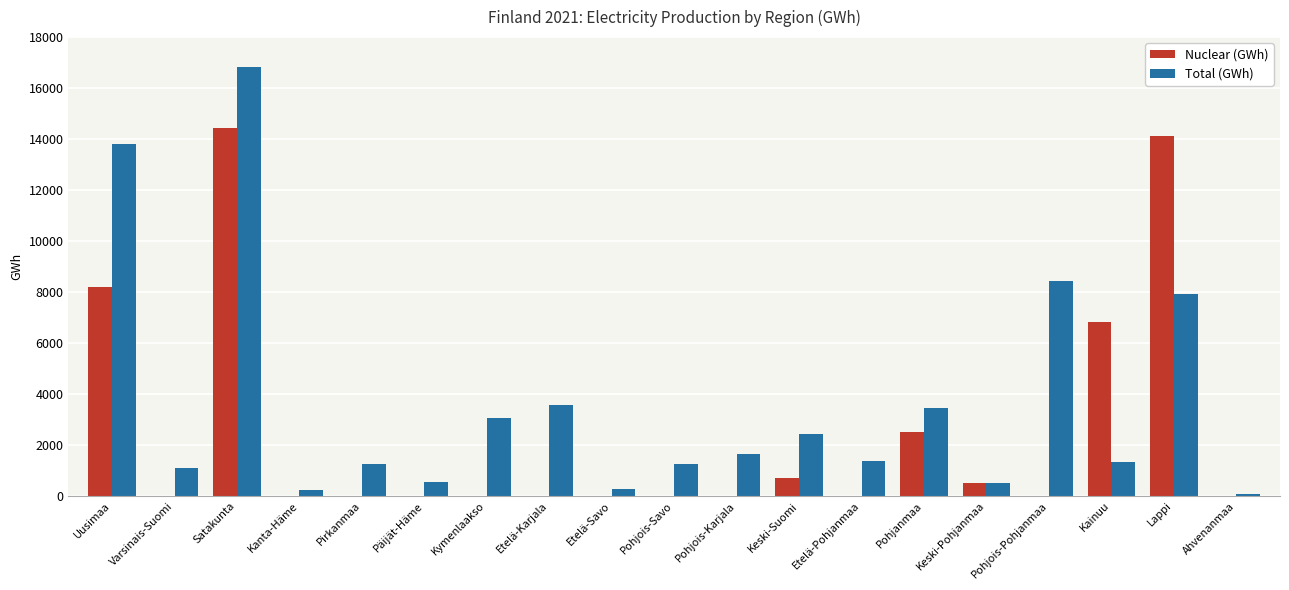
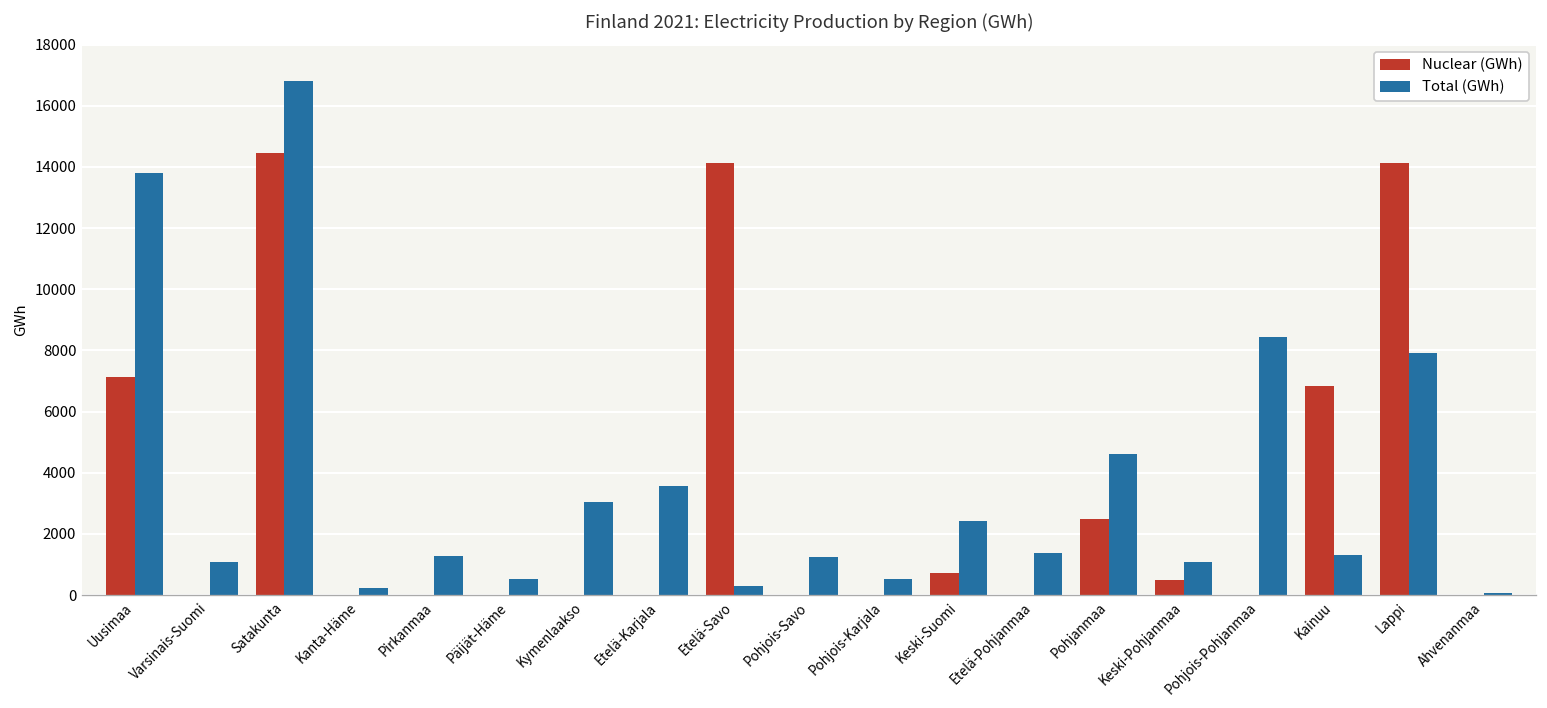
Nuclear (GWh), Uusimaa: 8200 -> 7100
Nuclear (GWh), Etelä-Savo: 0 -> 14100
Total (GWh), Pohjois-Karjala: 1700 -> 500
Total (GWh), Pohjanmaa: 3500 -> 4600
Total (GWh), Keski-Pohjanmaa: 500 -> 1100
